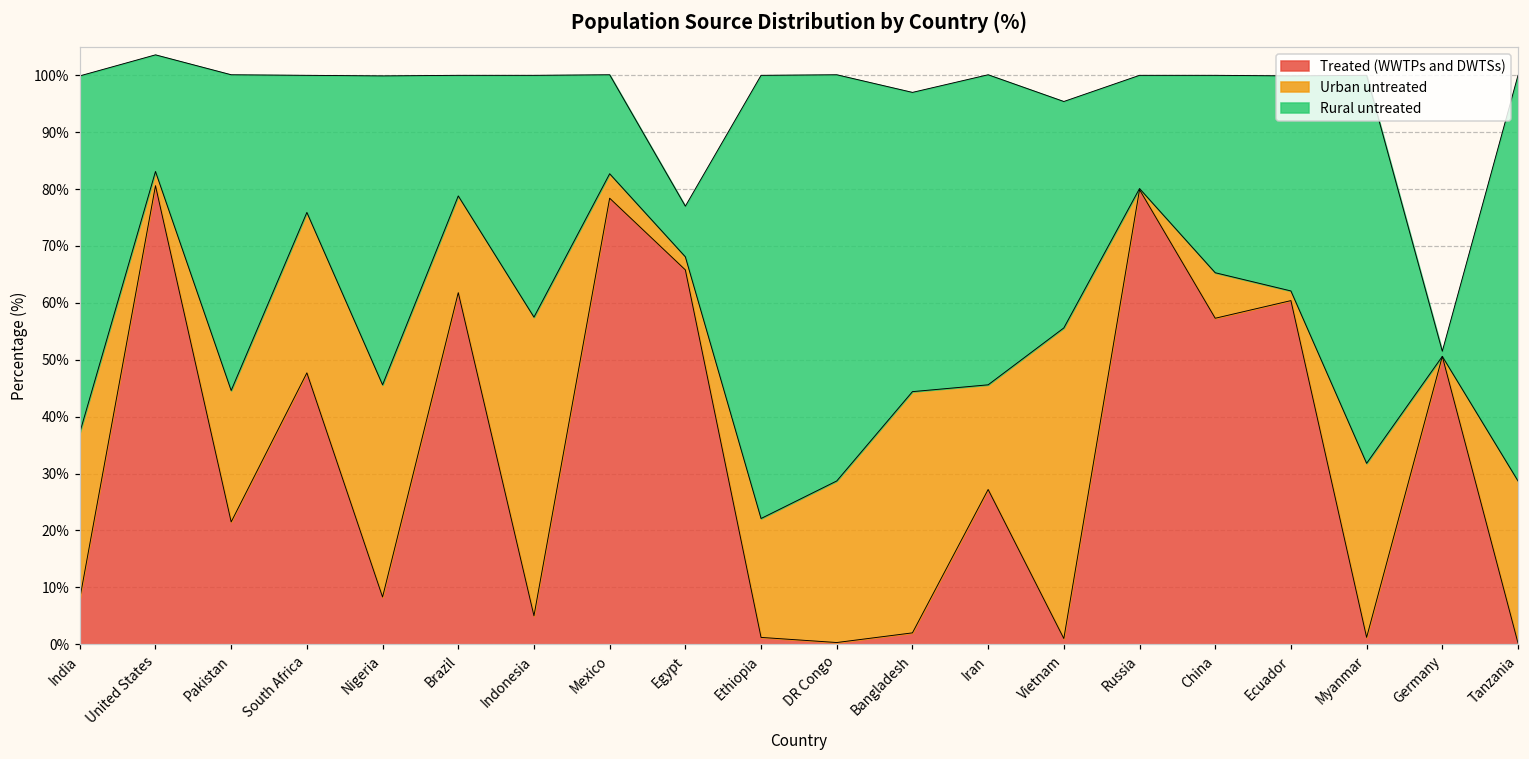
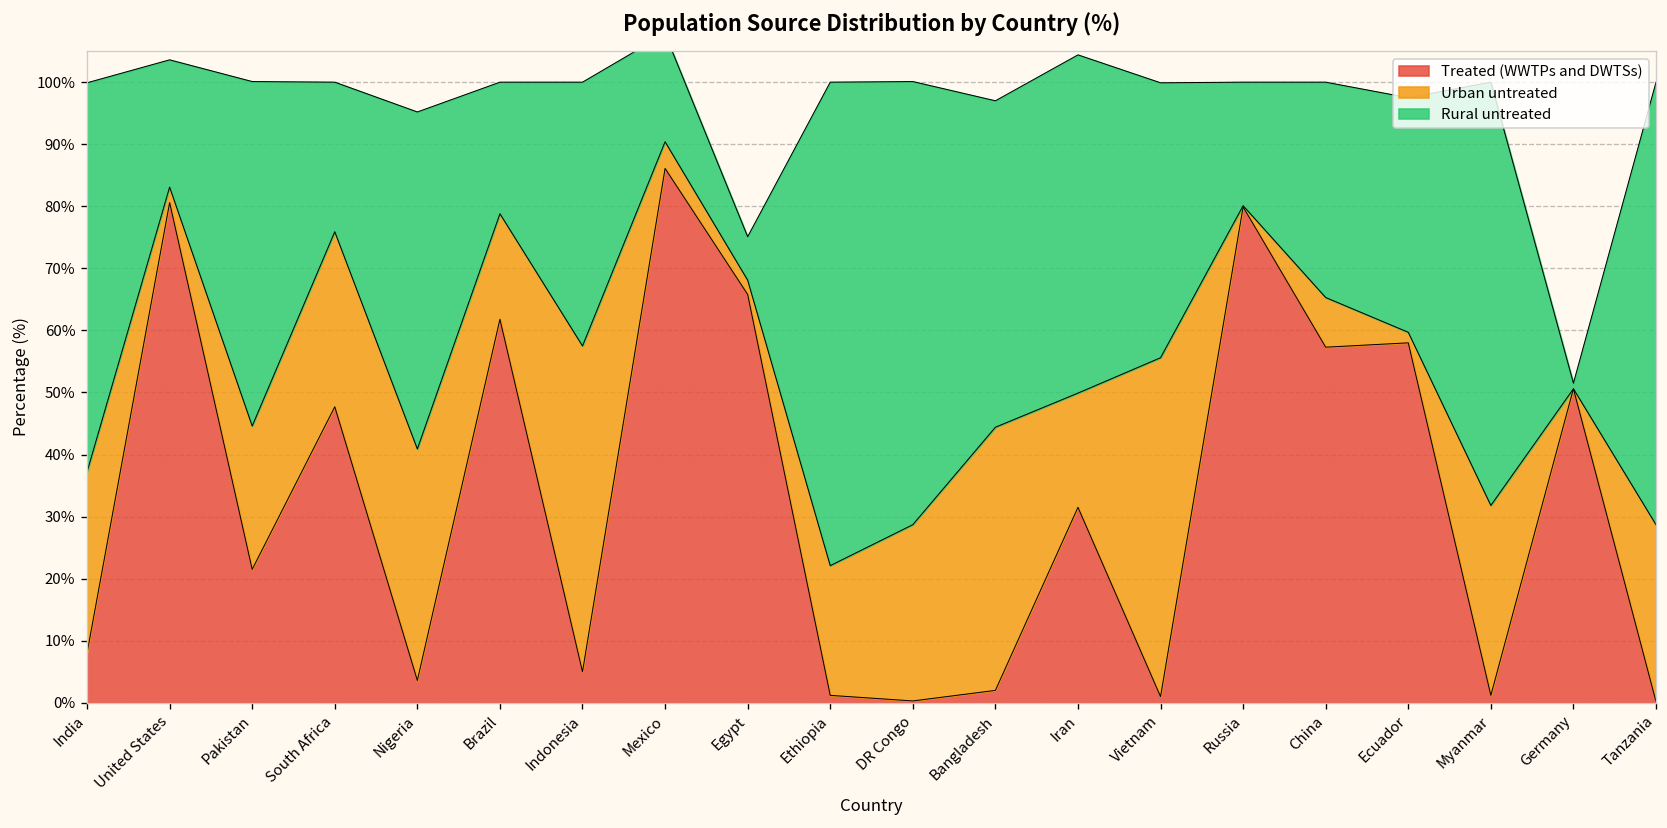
Treated (WWTPs and DWTSs), Nigeria: 8% -> 4%
Treated (WWTPs and DWTSs), Mexico: 78% -> 86%
Rural untreated, Egypt: 9% -> 7%
Treated (WWTPs and DWTSs), Iran: 27% -> 32%
Rural untreated, Vietnam: 40% -> 44%
Treated (WWTPs and DWTSs), Ecuador: 60% -> 58%
